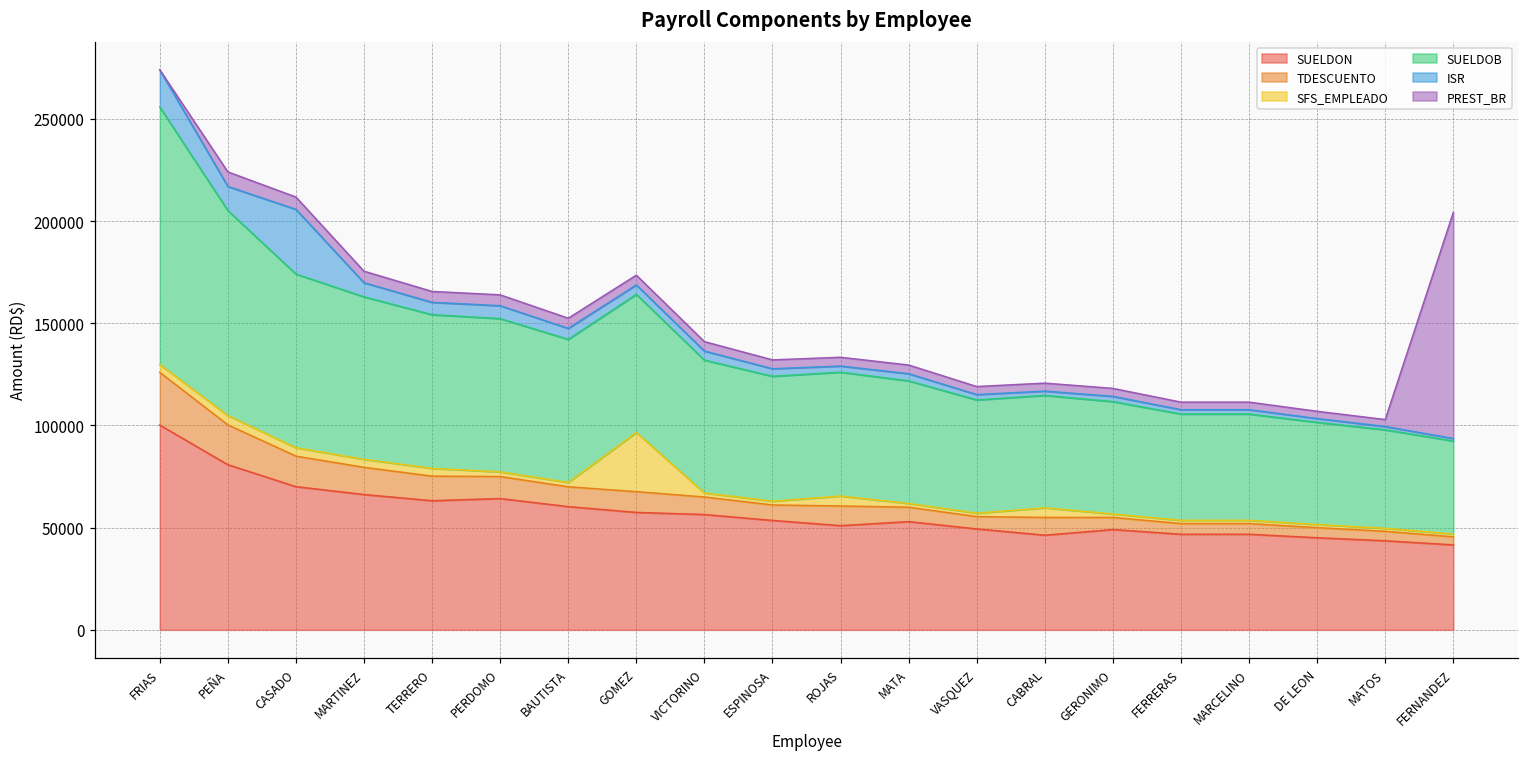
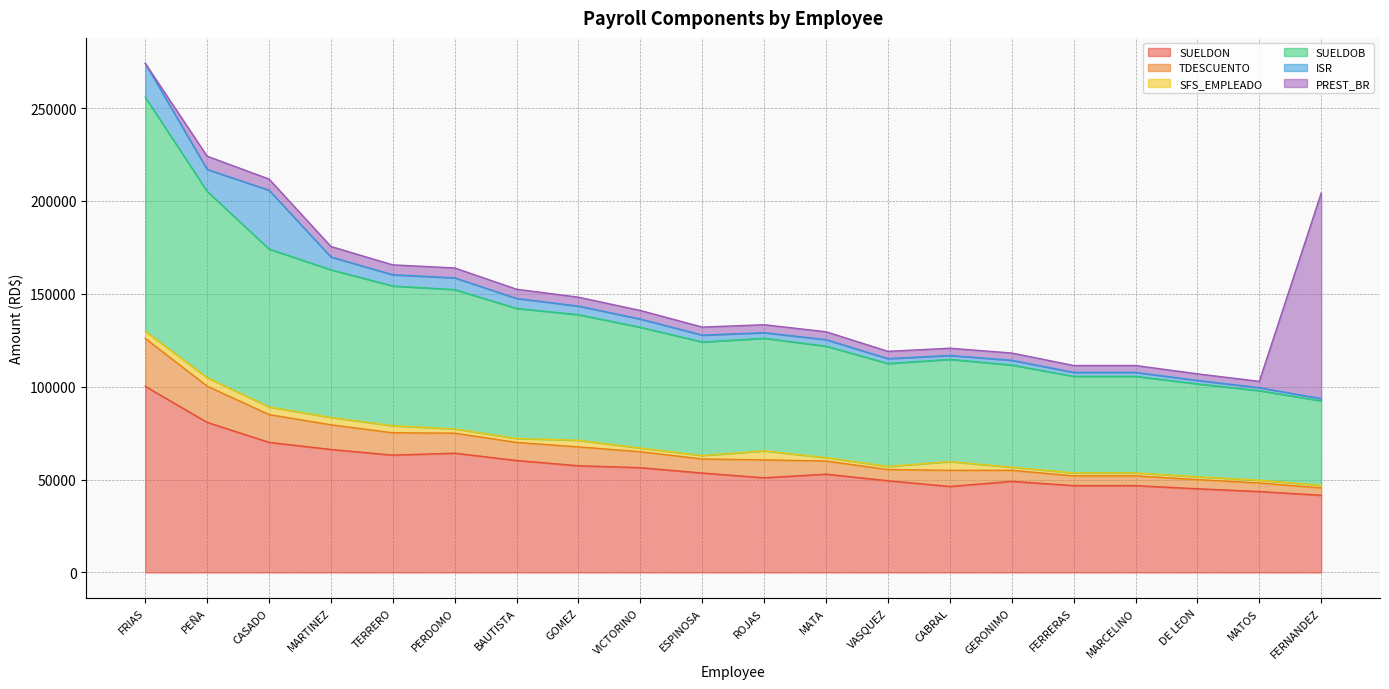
SFS_EMPLEADO, GOMEZ: 29000 -> 4000
